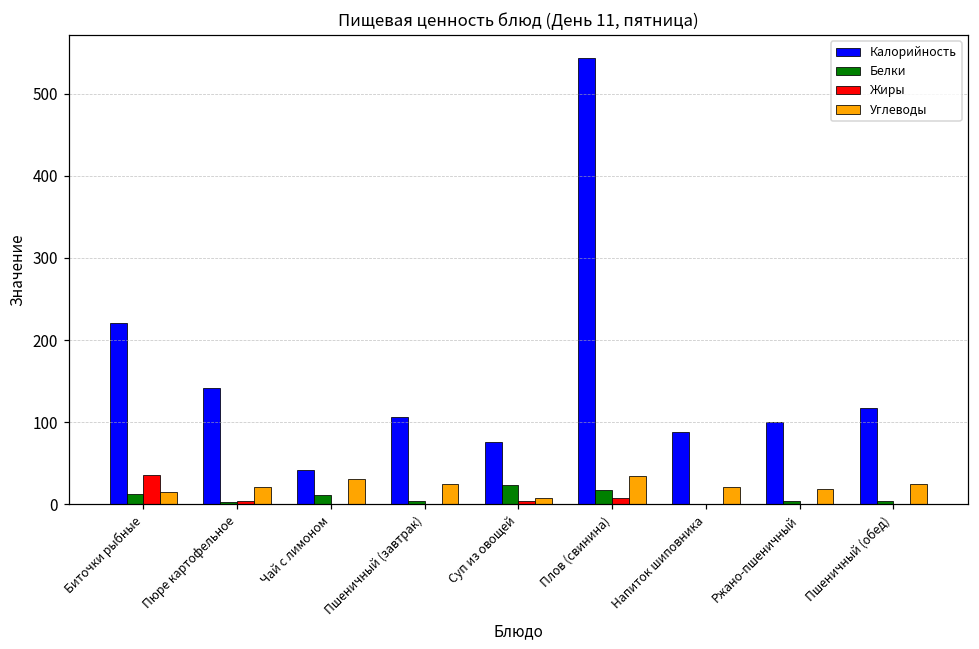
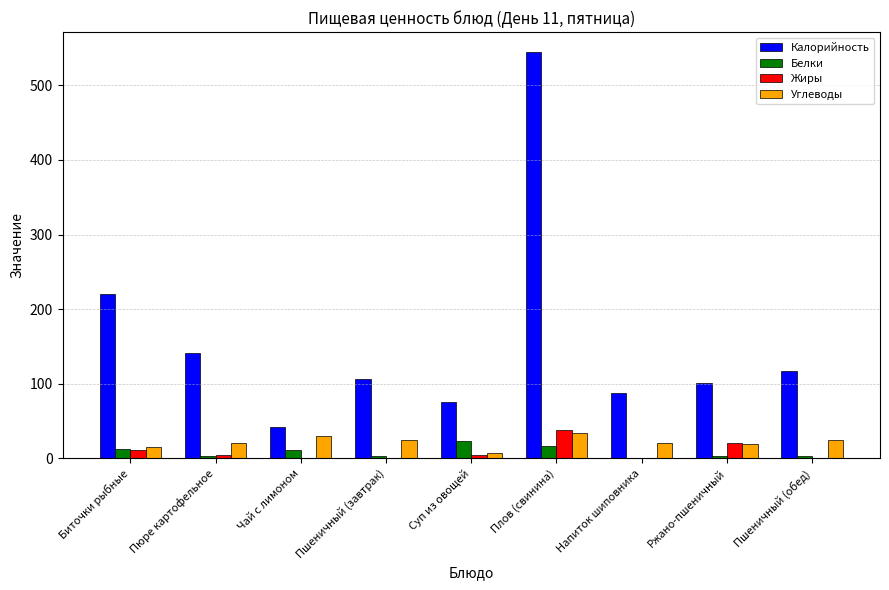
Жиры, Биточки рыбные: 40 -> 10
Жиры, Плов (свинина): 10 -> 40
Жиры, Ржано-пшеничный: 0 -> 20
